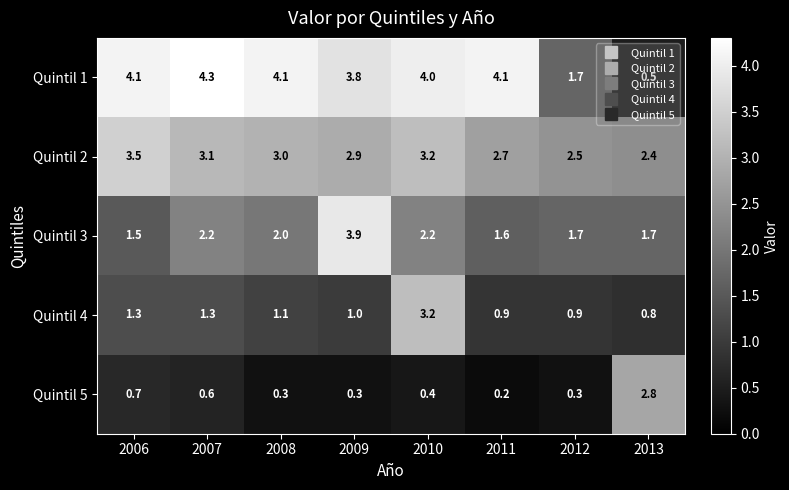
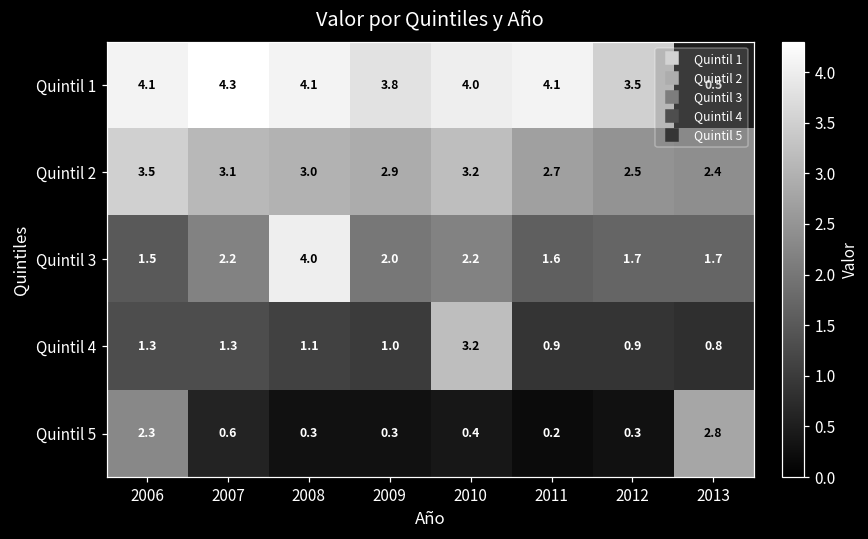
Quintil 1, 2012: 1.7 -> 3.5
Quintil 3, 2008: 2.0 -> 4.0
Quintil 3, 2009: 3.9 -> 2.0
Quintil 5, 2006: 0.7 -> 2.3
